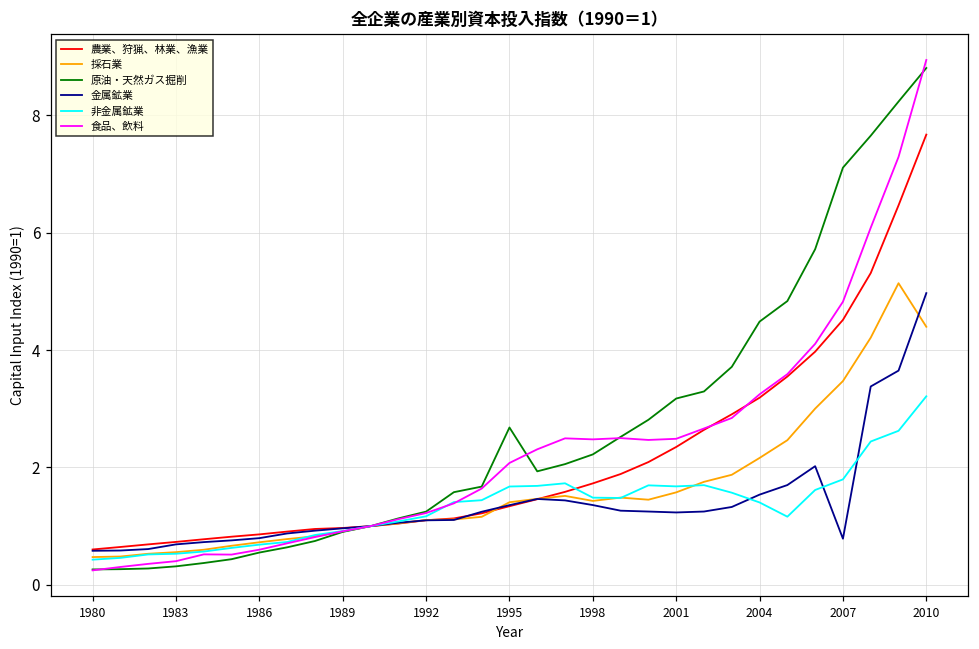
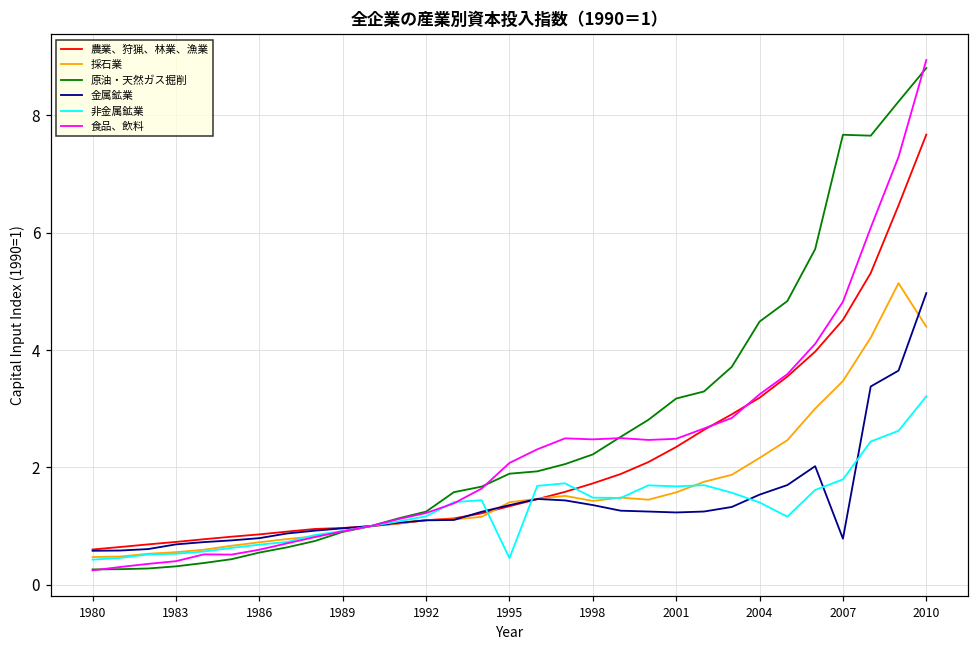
原油・天然ガス掘削, 1995: 2.7 -> 1.9
非金属鉱業, 1995: 1.7 -> 0.5
原油・天然ガス掘削, 2007: 7.1 -> 7.7
